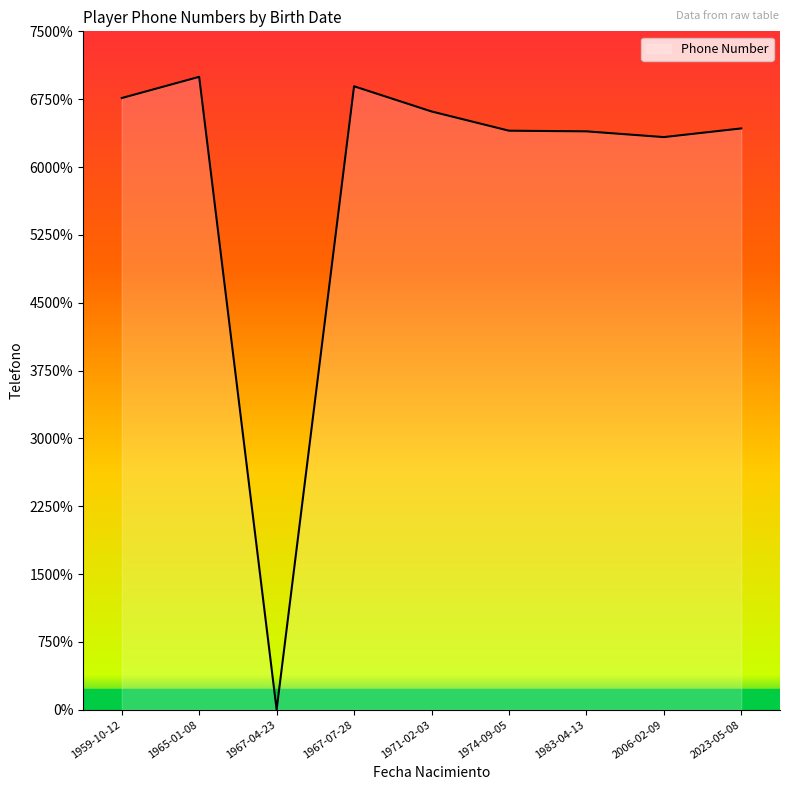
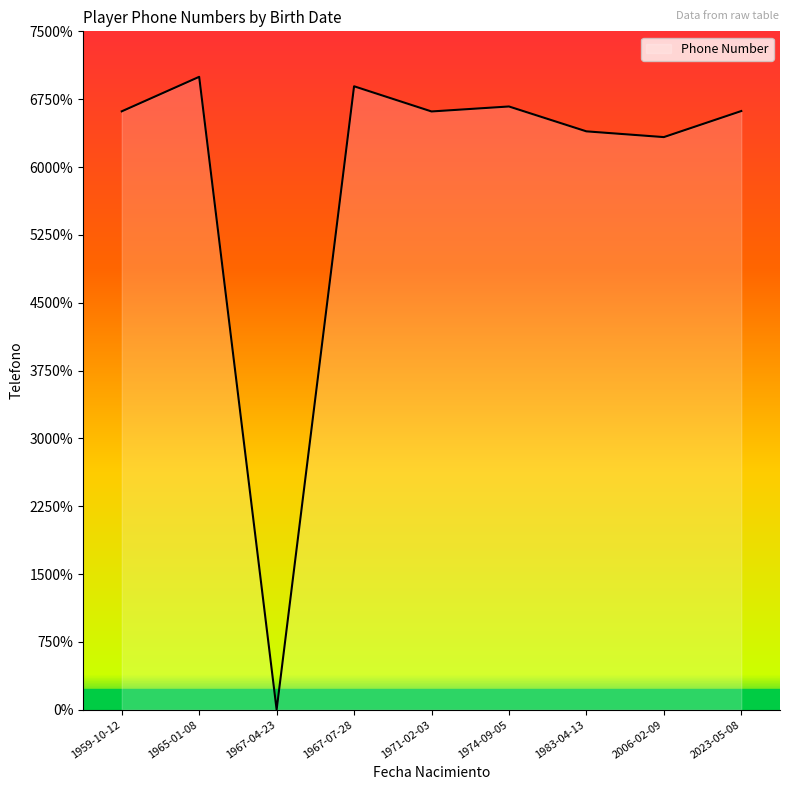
1959-10-12: 6800% -> 6600%
1974-09-05: 6400% -> 6700%
2023-05-08: 6400% -> 6600%
